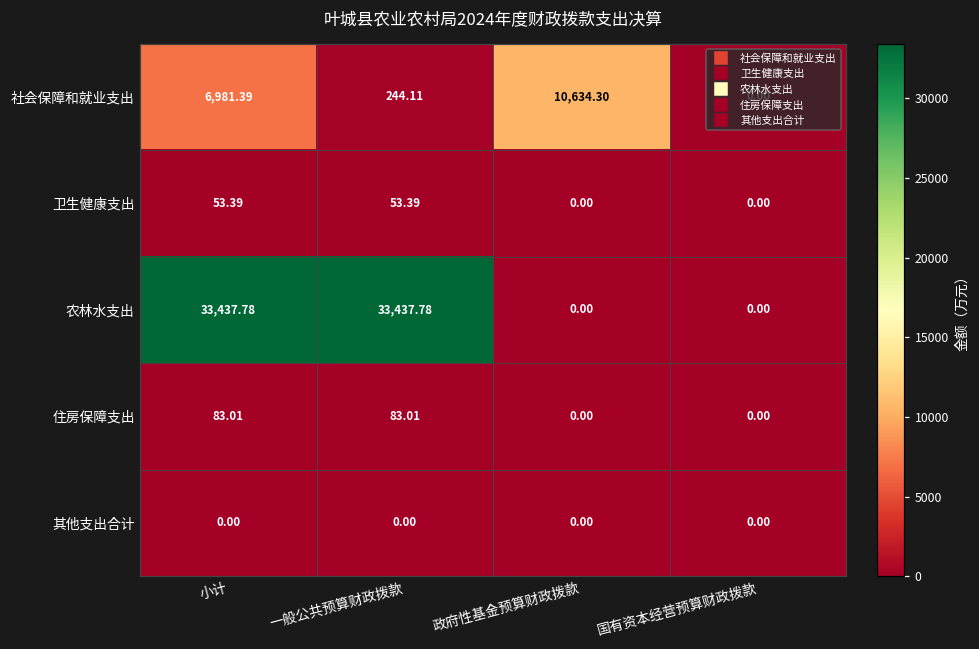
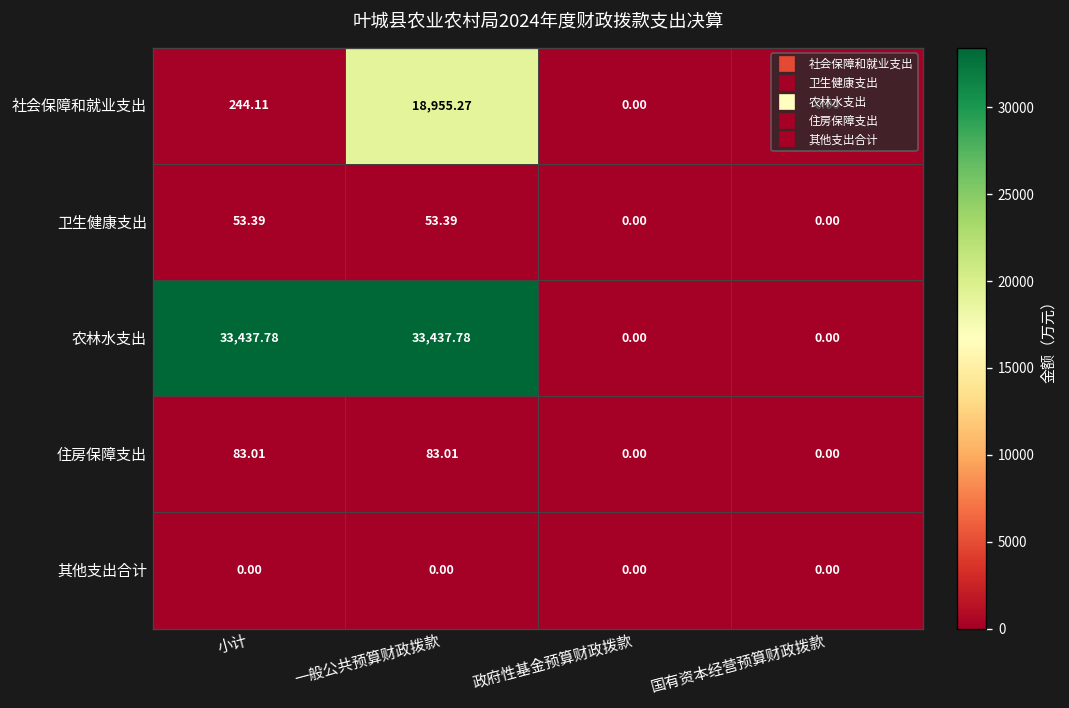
社会保障和就业支出, 小计: 6,981.39 -> 244.11
社会保障和就业支出, 一般公共预算财政拨款: 244.11 -> 18,955.27
社会保障和就业支出, 政府性基金预算财政拨款: 10,634.30 -> 0.00
